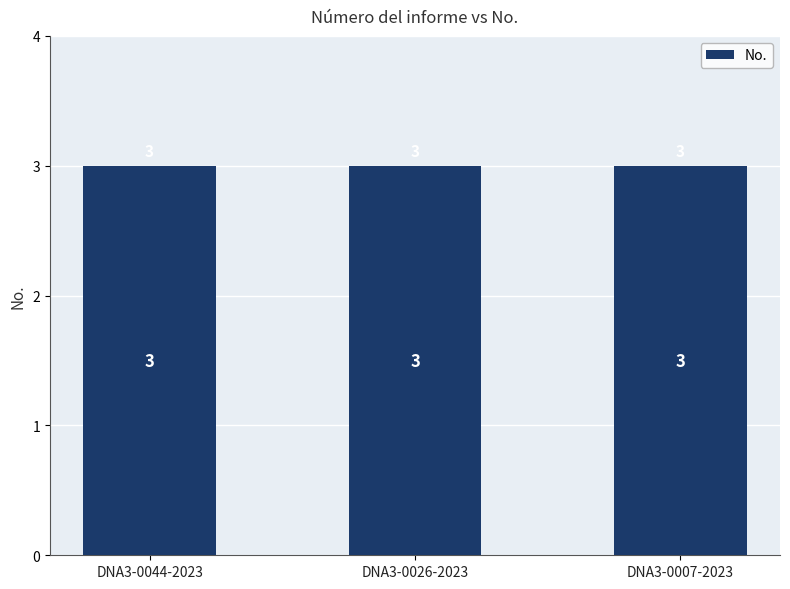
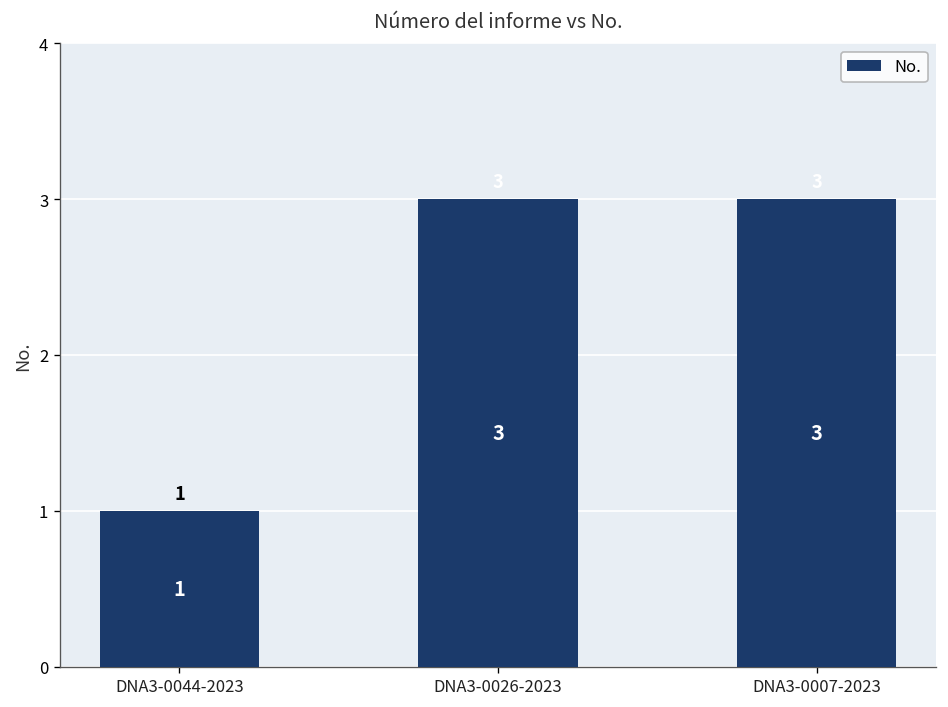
DNA3-0044-2023: 3 -> 1
